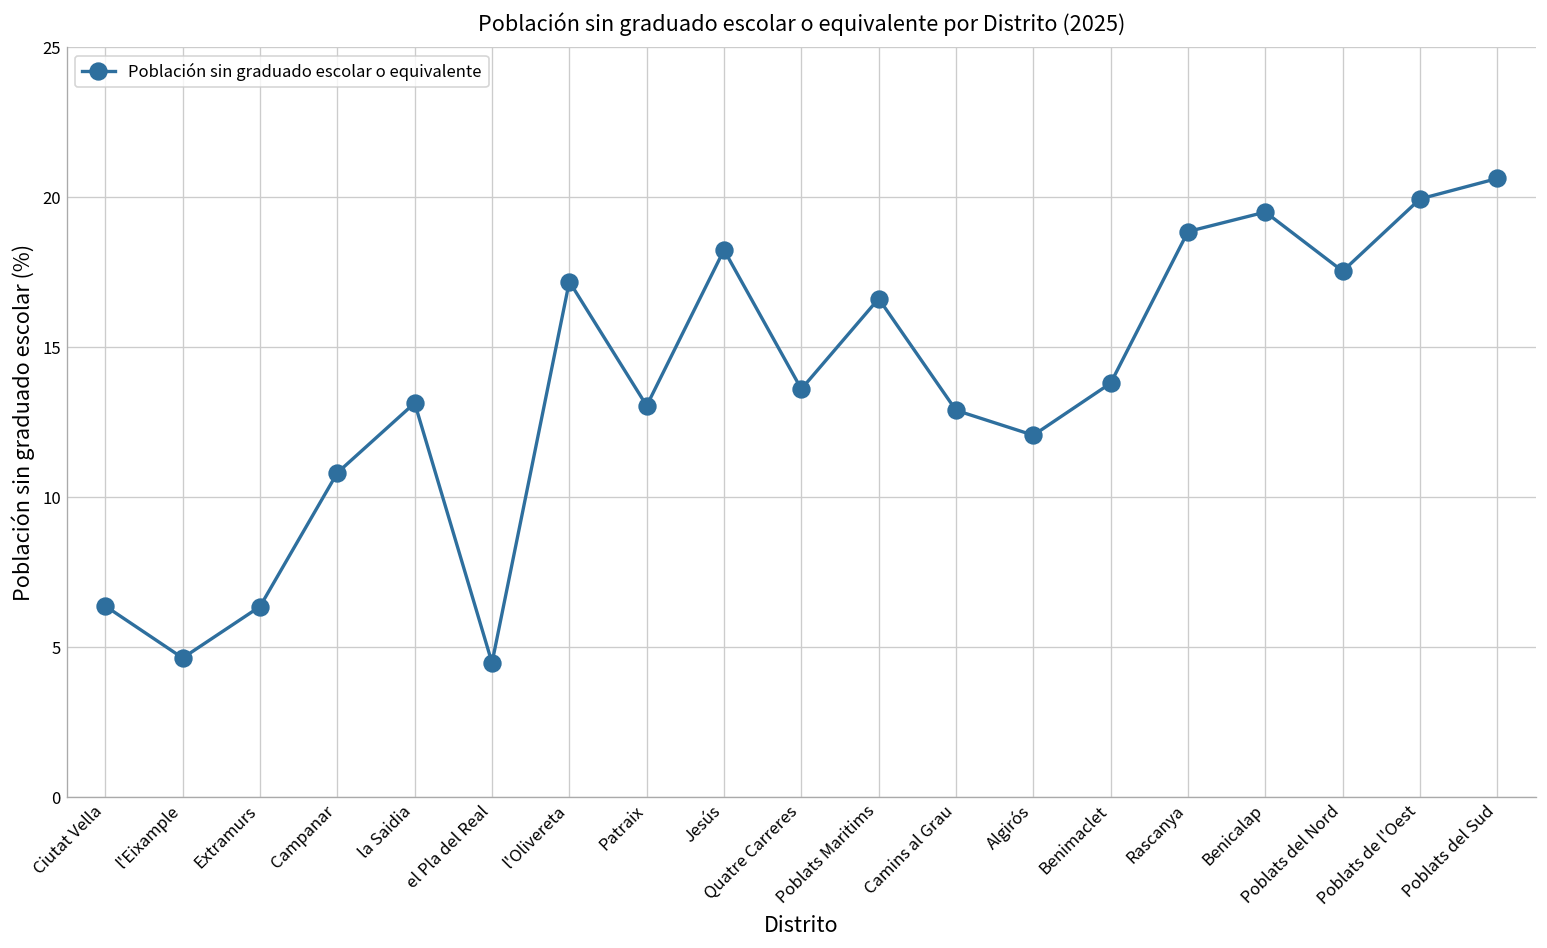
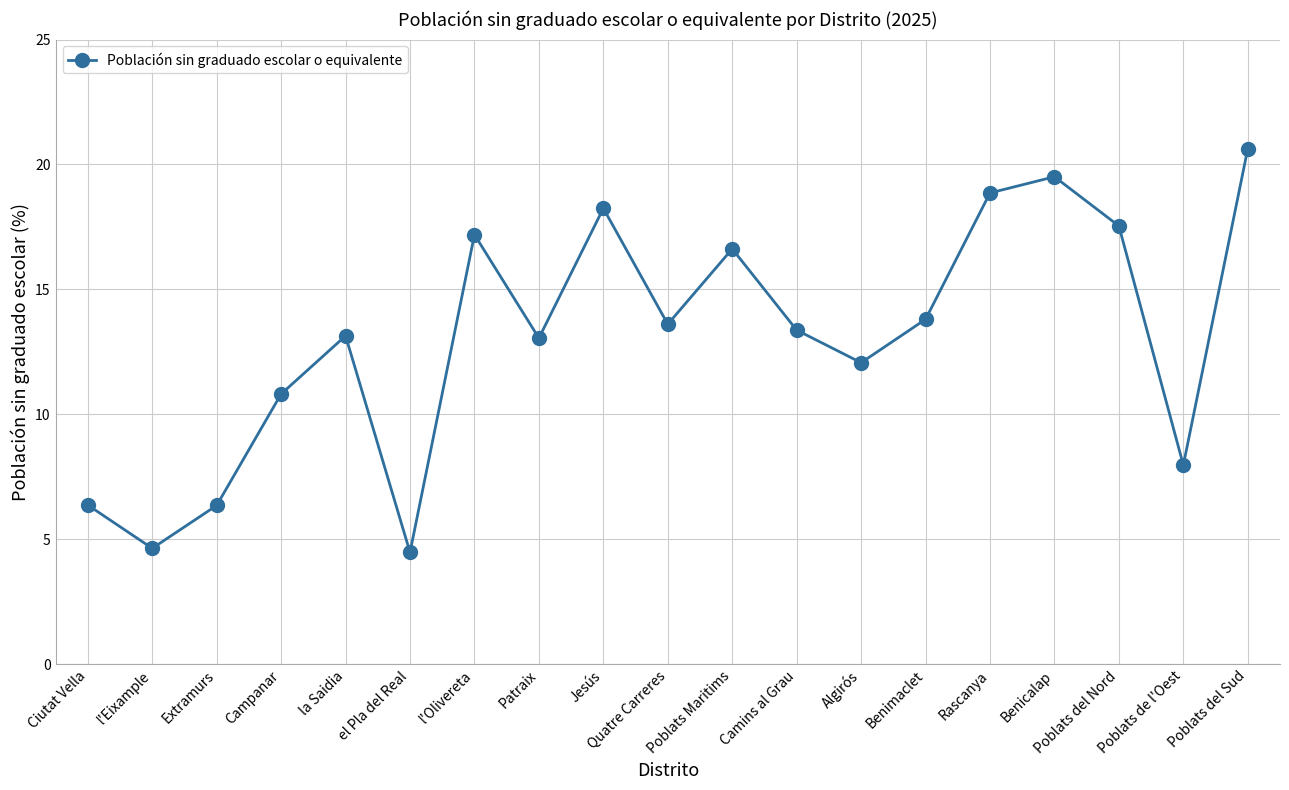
Camins al Grau: 12.9 -> 13.4
Poblats de l'Oest: 19.9 -> 8.0
